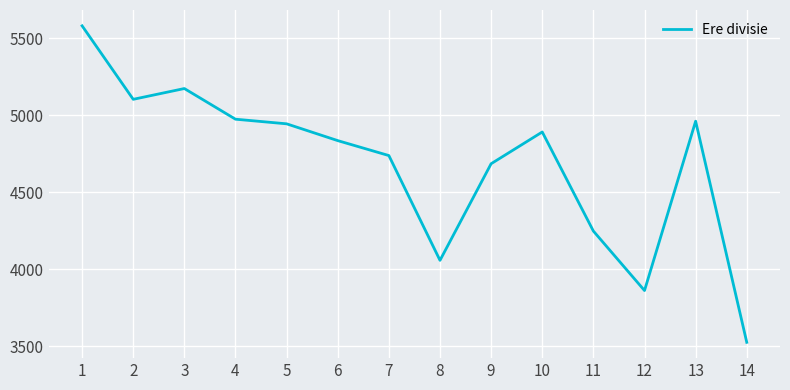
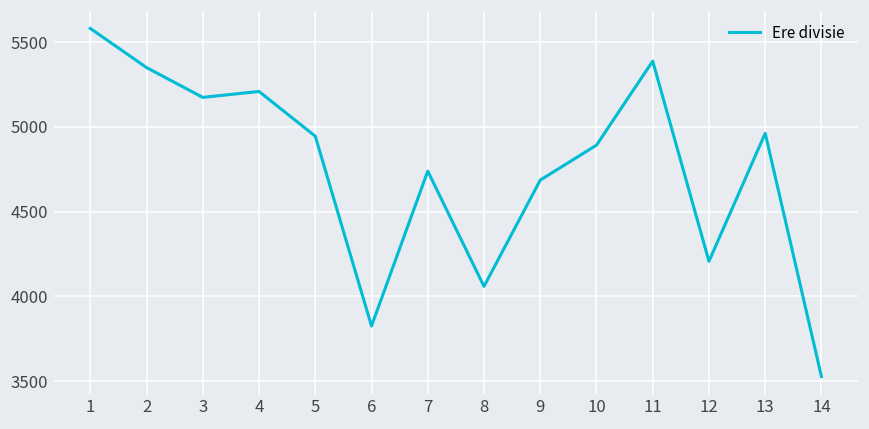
2: 5100 -> 5350
4: 4980 -> 5210
6: 4840 -> 3830
11: 4250 -> 5390
12: 3860 -> 4210
